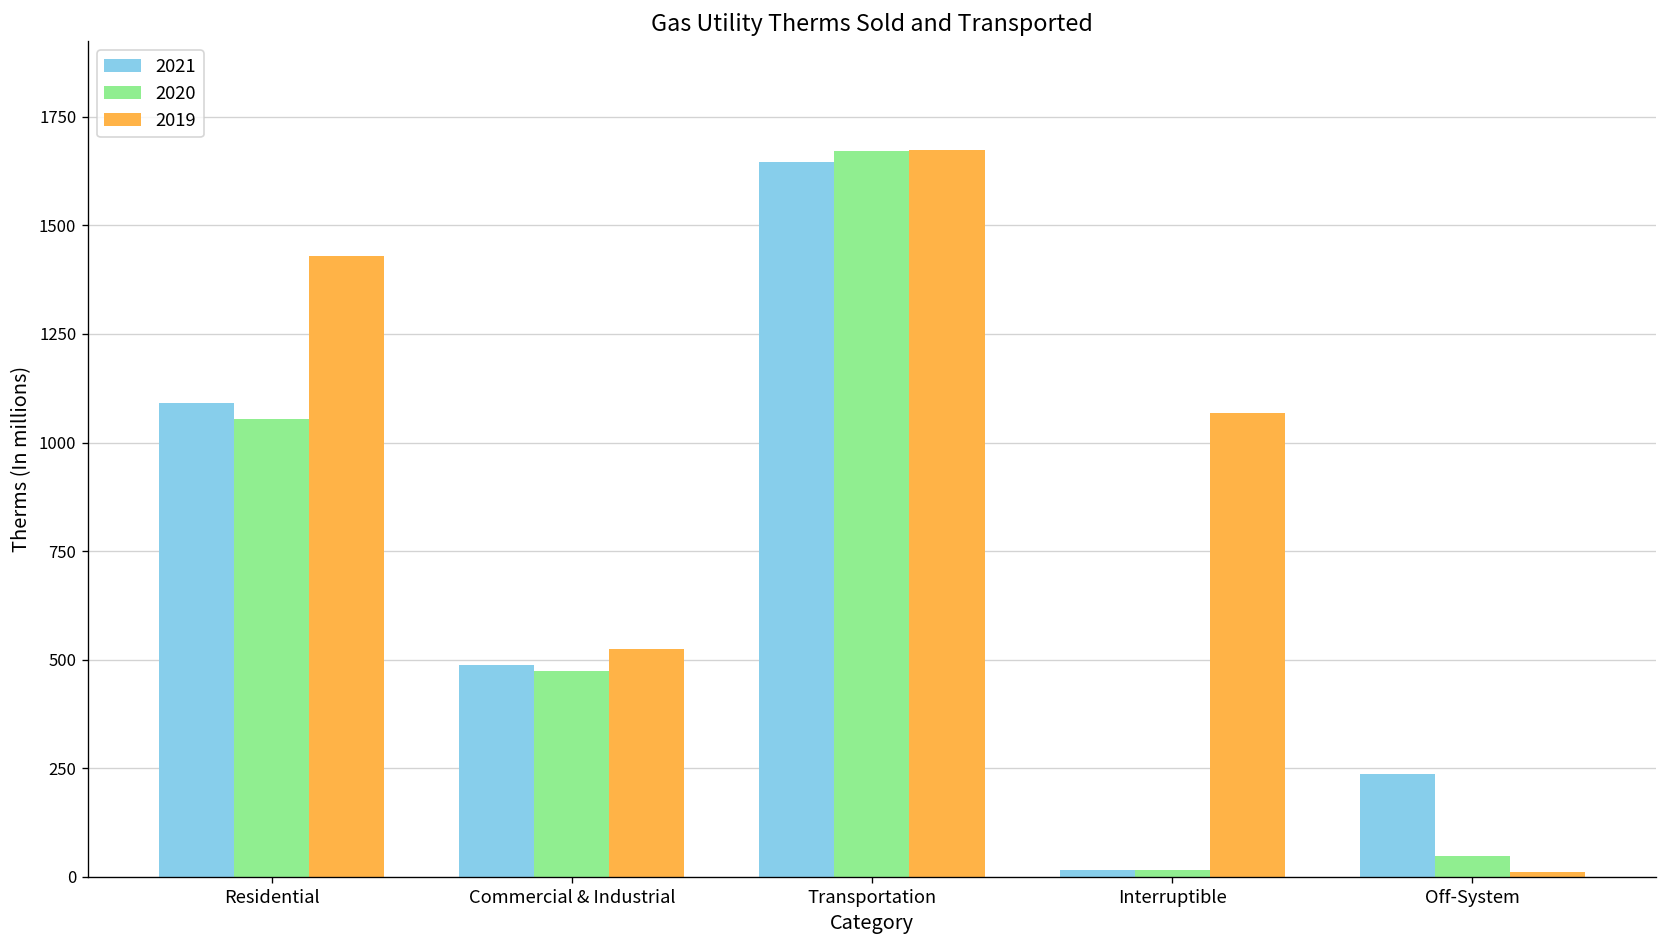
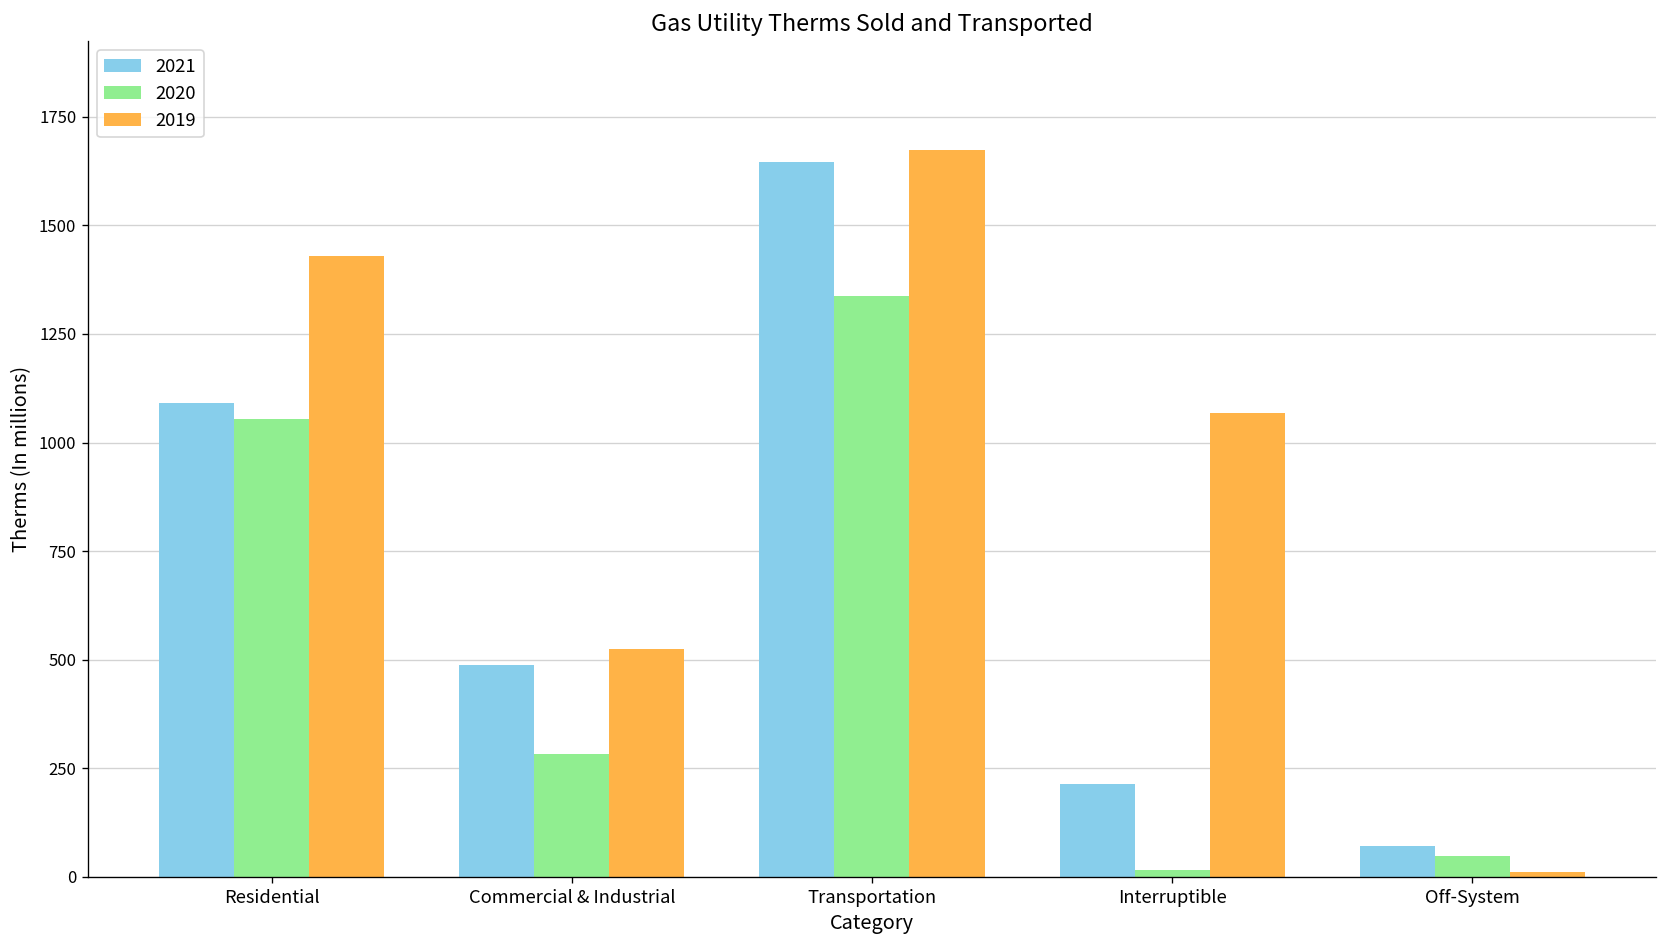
2020, Commercial & Industrial: 470 -> 280
2020, Transportation: 1670 -> 1340
2021, Interruptible: 20 -> 210
2021, Off-System: 240 -> 70
